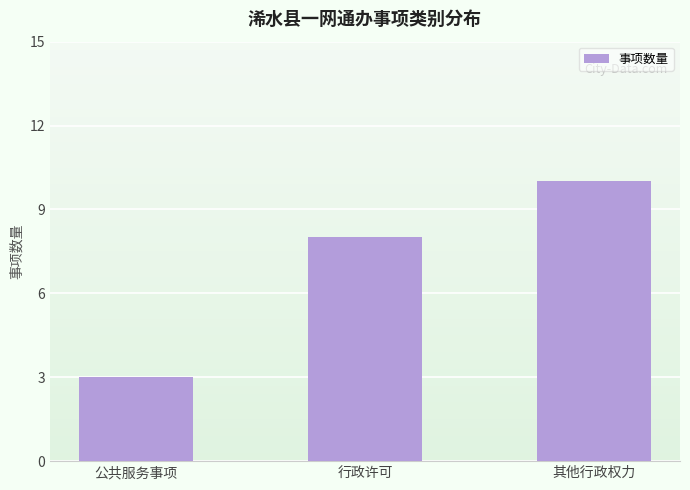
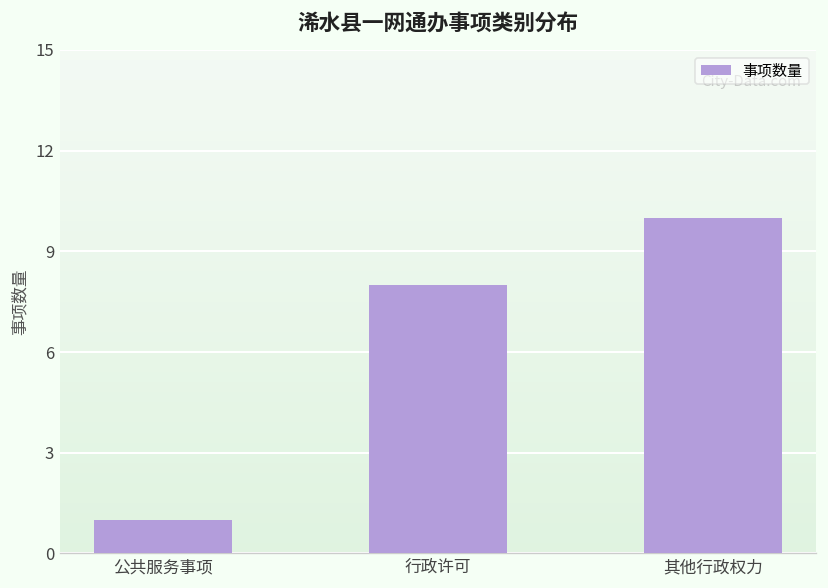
公共服务事项: 3 -> 1
